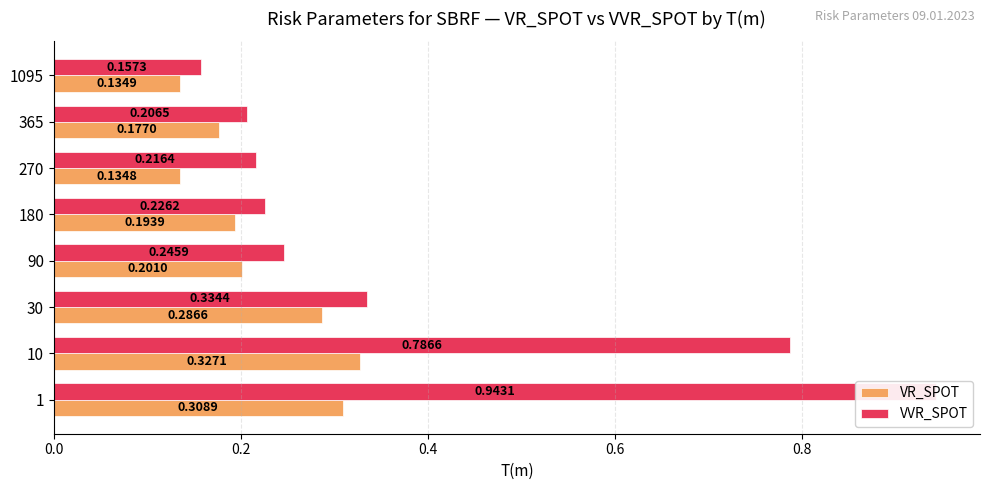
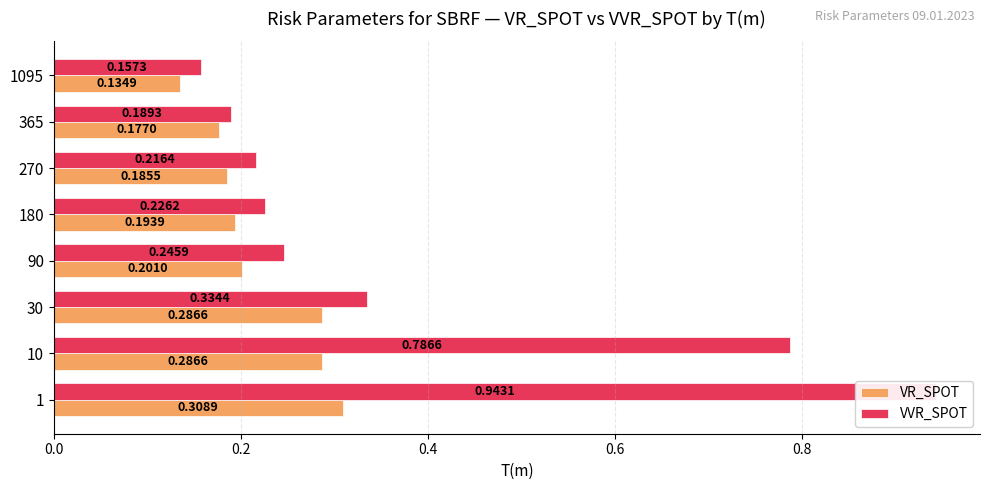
VVR_SPOT, 365: 0.2065 -> 0.1893
VR_SPOT, 270: 0.1348 -> 0.1855
VR_SPOT, 10: 0.3271 -> 0.2866
